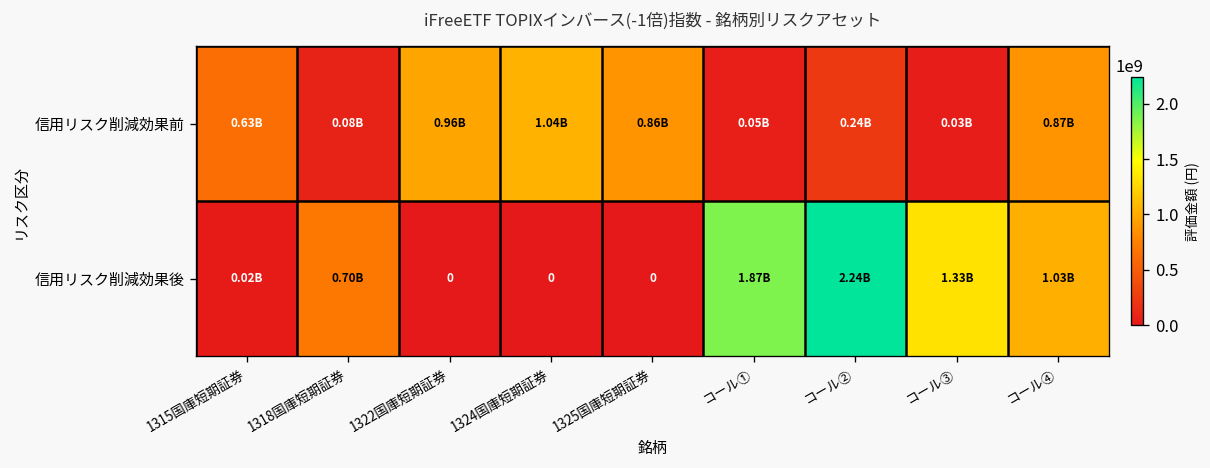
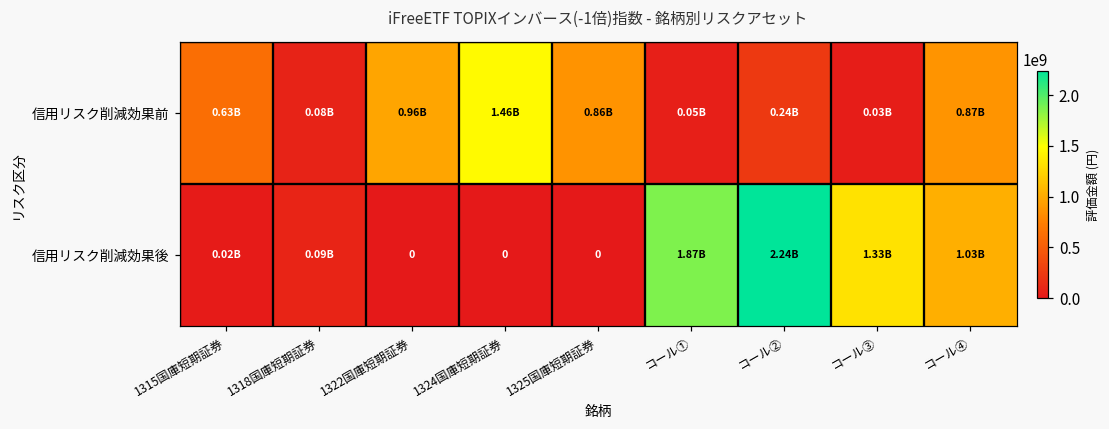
信用リスク削減効果前, 1324国庫短期証券: 1.04B -> 1.46B
信用リスク削減効果後, 1318国庫短期証券: 0.70B -> 0.09B
